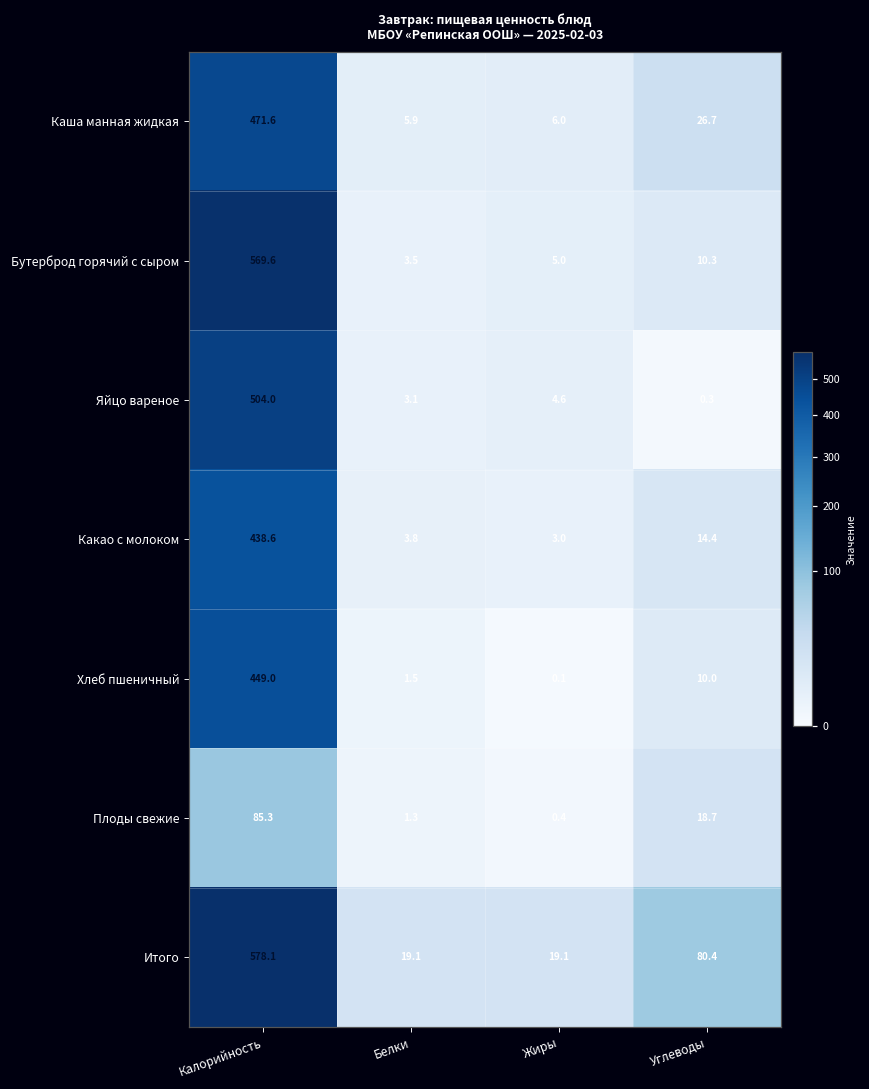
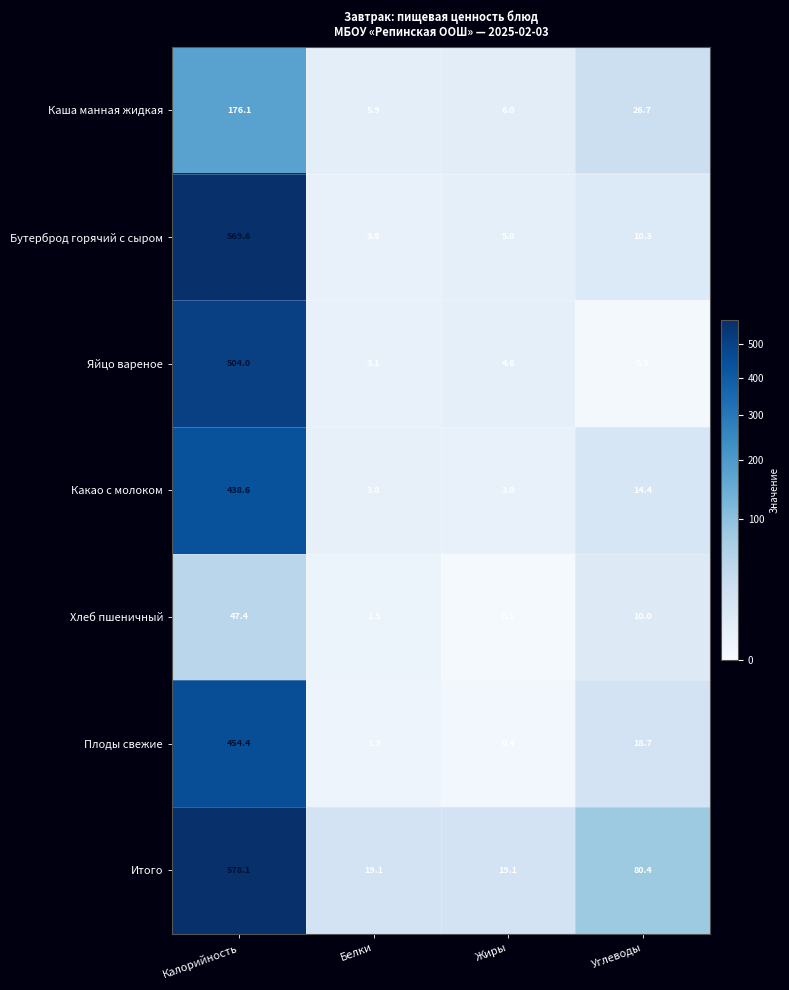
Каша манная жидкая, Калорийность: 471.6 -> 176.1
Хлеб пшеничный, Калорийность: 449.0 -> 47.4
Плоды свежие, Калорийность: 85.3 -> 454.4
